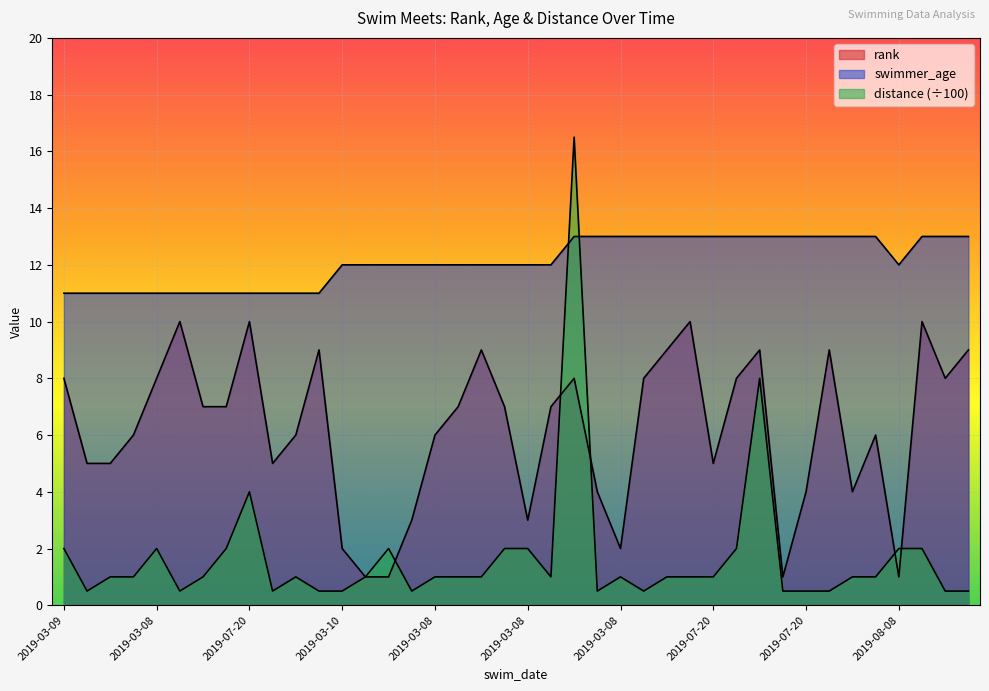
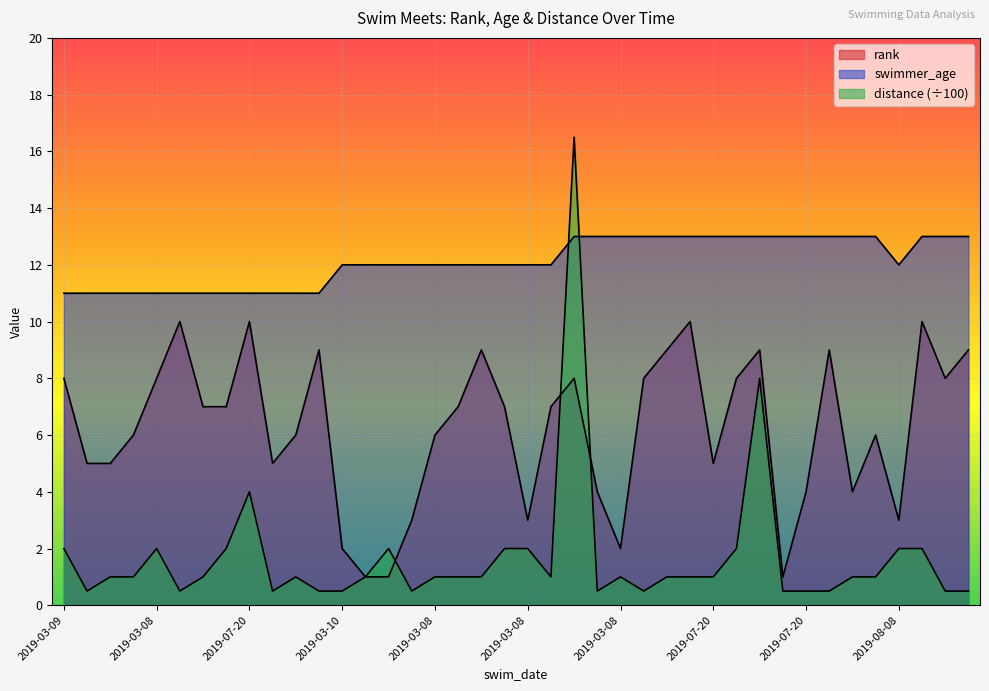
rank, 2019-08-08: 1 -> 3
